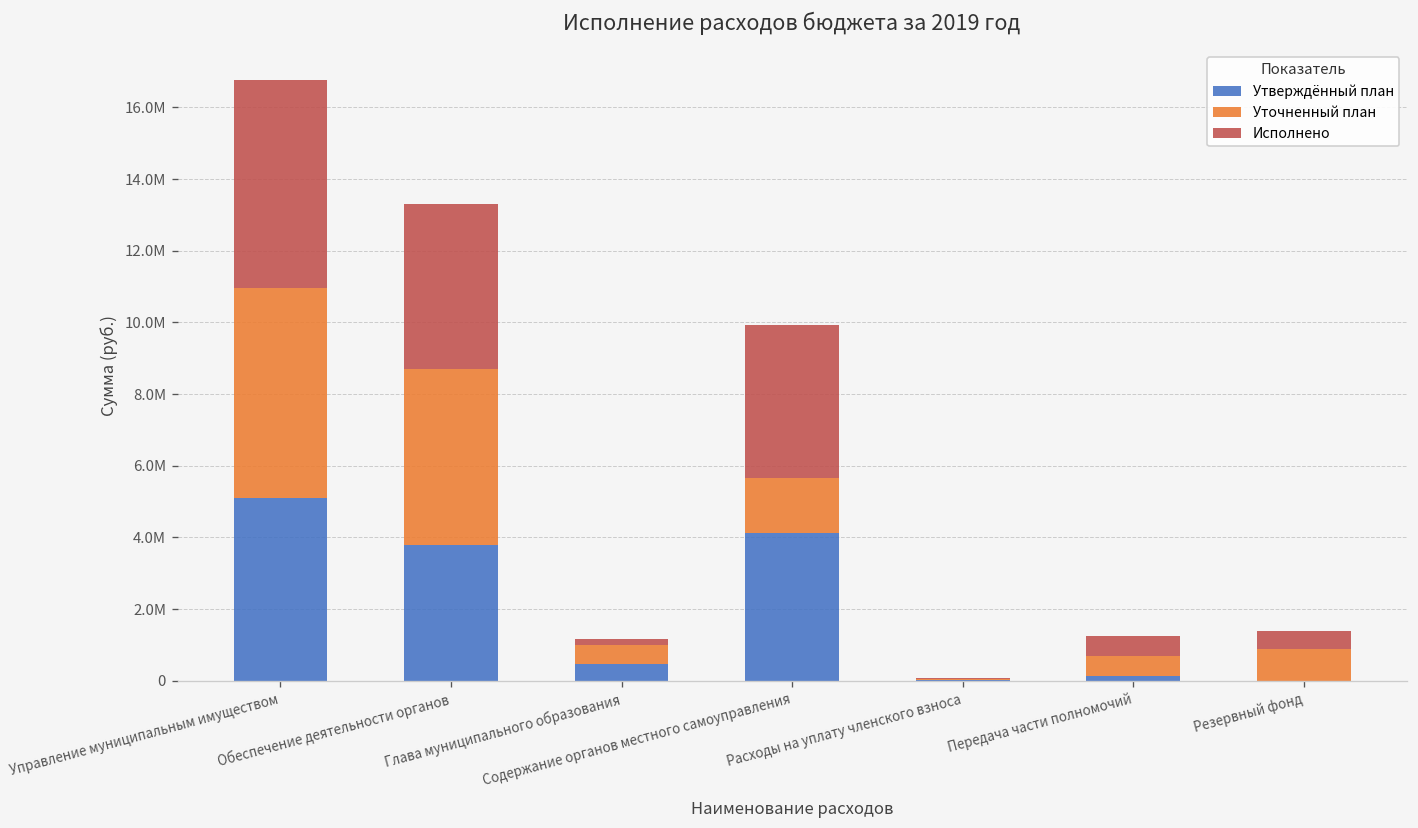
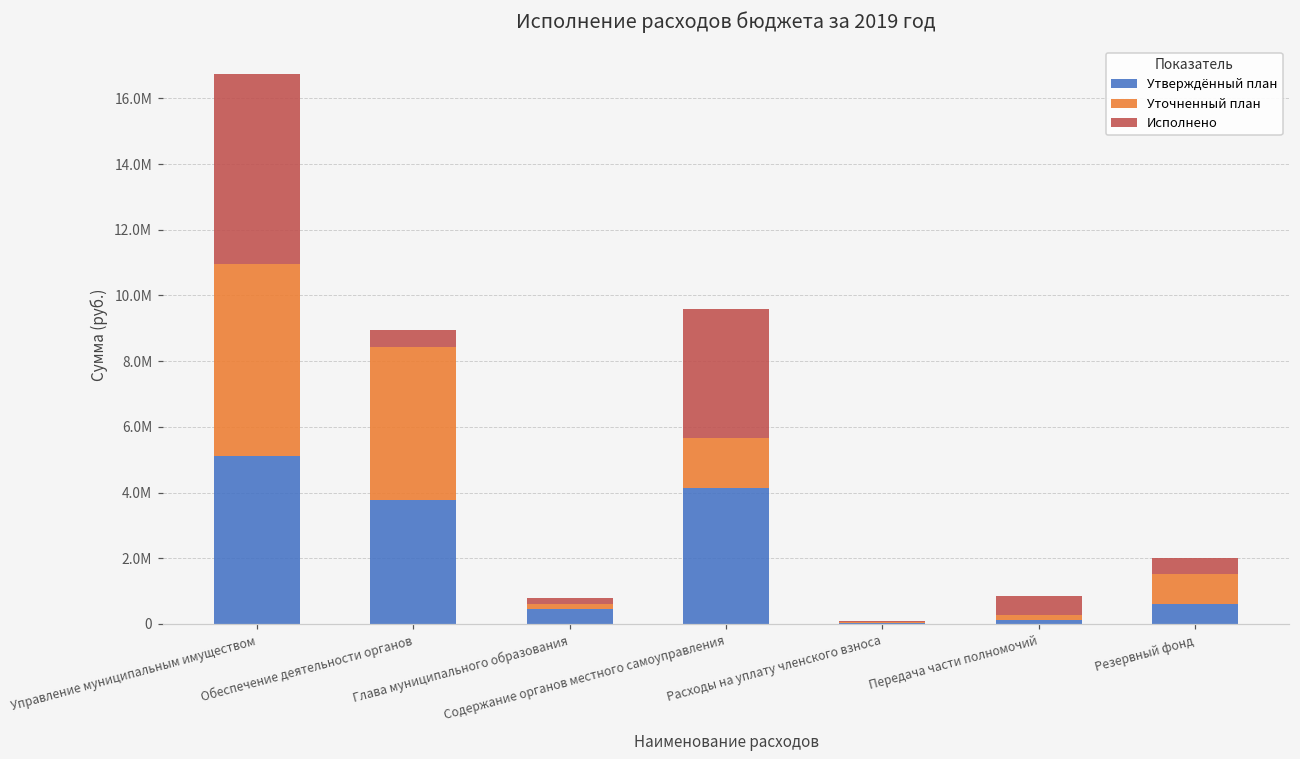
Уточненный план, Обеспечение деятельности органов: 4900000 -> 4600000
Исполнено, Обеспечение деятельности органов: 4600000 -> 500000
Уточненный план, Глава муниципального образования: 500000 -> 100000
Исполнено, Содержание органов местного самоуправления: 4300000 -> 3900000
Уточненный план, Передача части полномочий: 600000 -> 200000
Утверждённый план, Резервный фонд: 0 -> 600000
